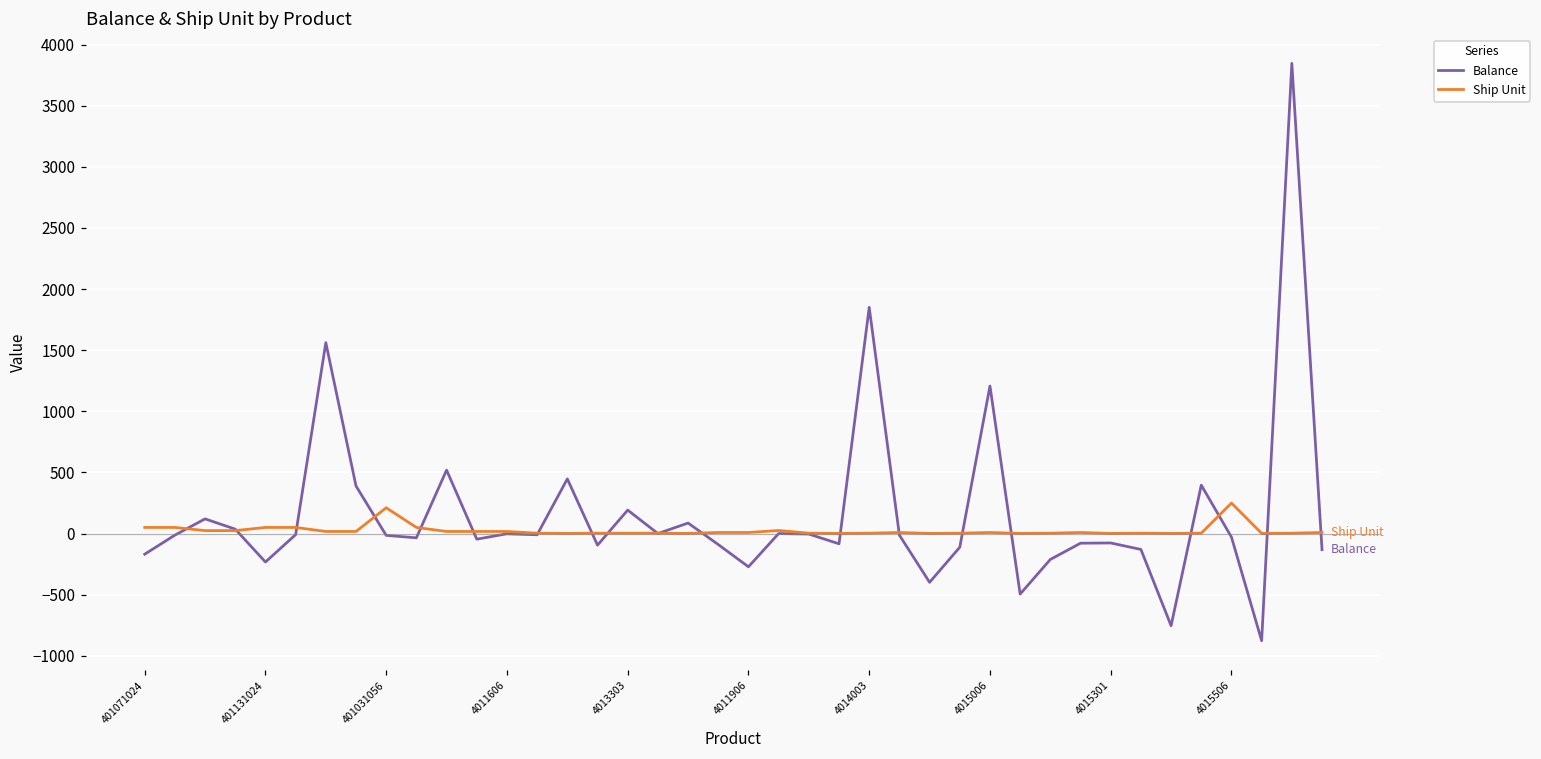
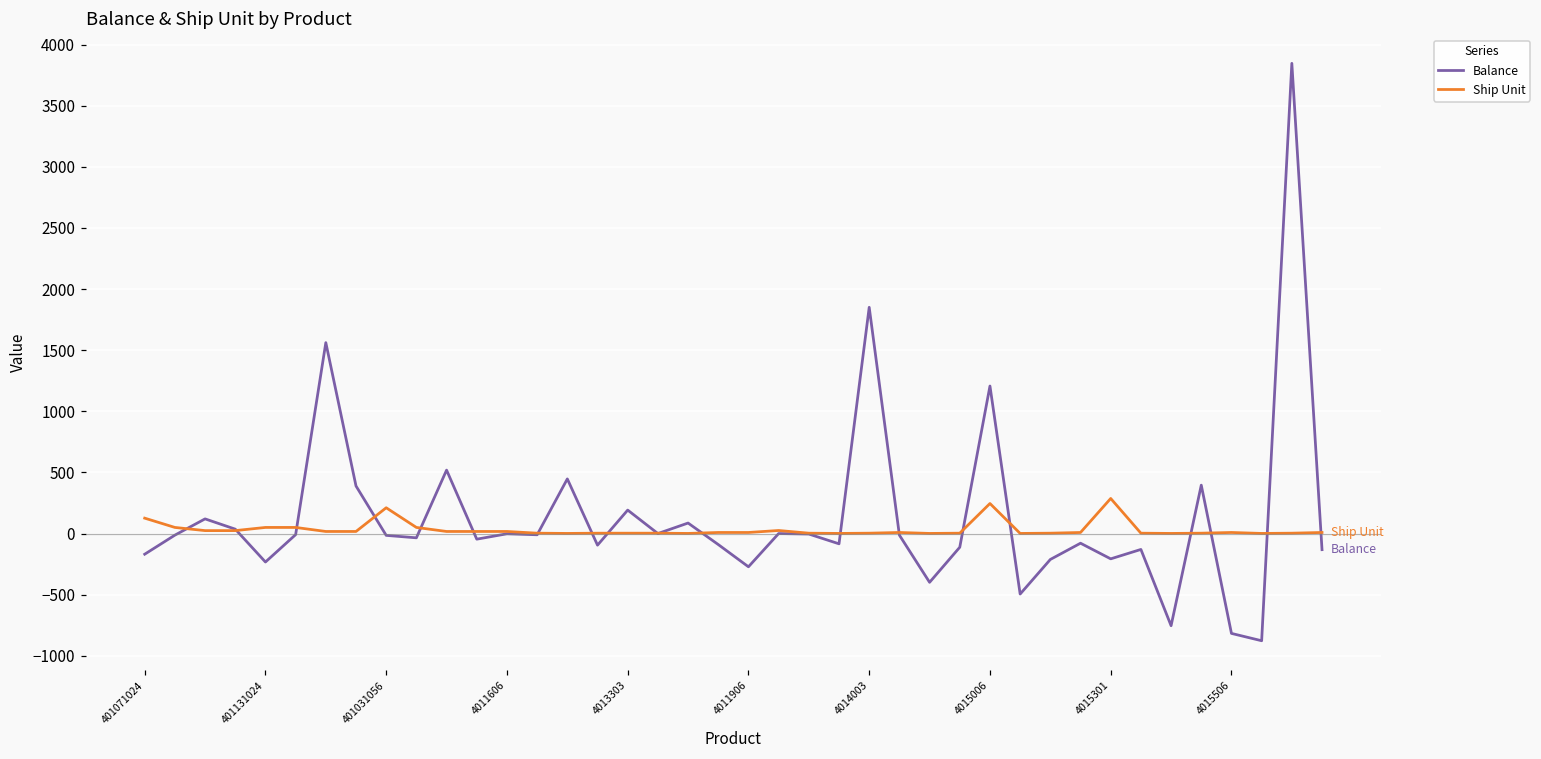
Ship Unit, 401071024: 50 -> 130
Ship Unit, 4015006: 10 -> 250
Balance, 4015301: -80 -> -210
Ship Unit, 4015301: 0 -> 290
Balance, 4015506: -30 -> -820
Ship Unit, 4015506: 250 -> 10
